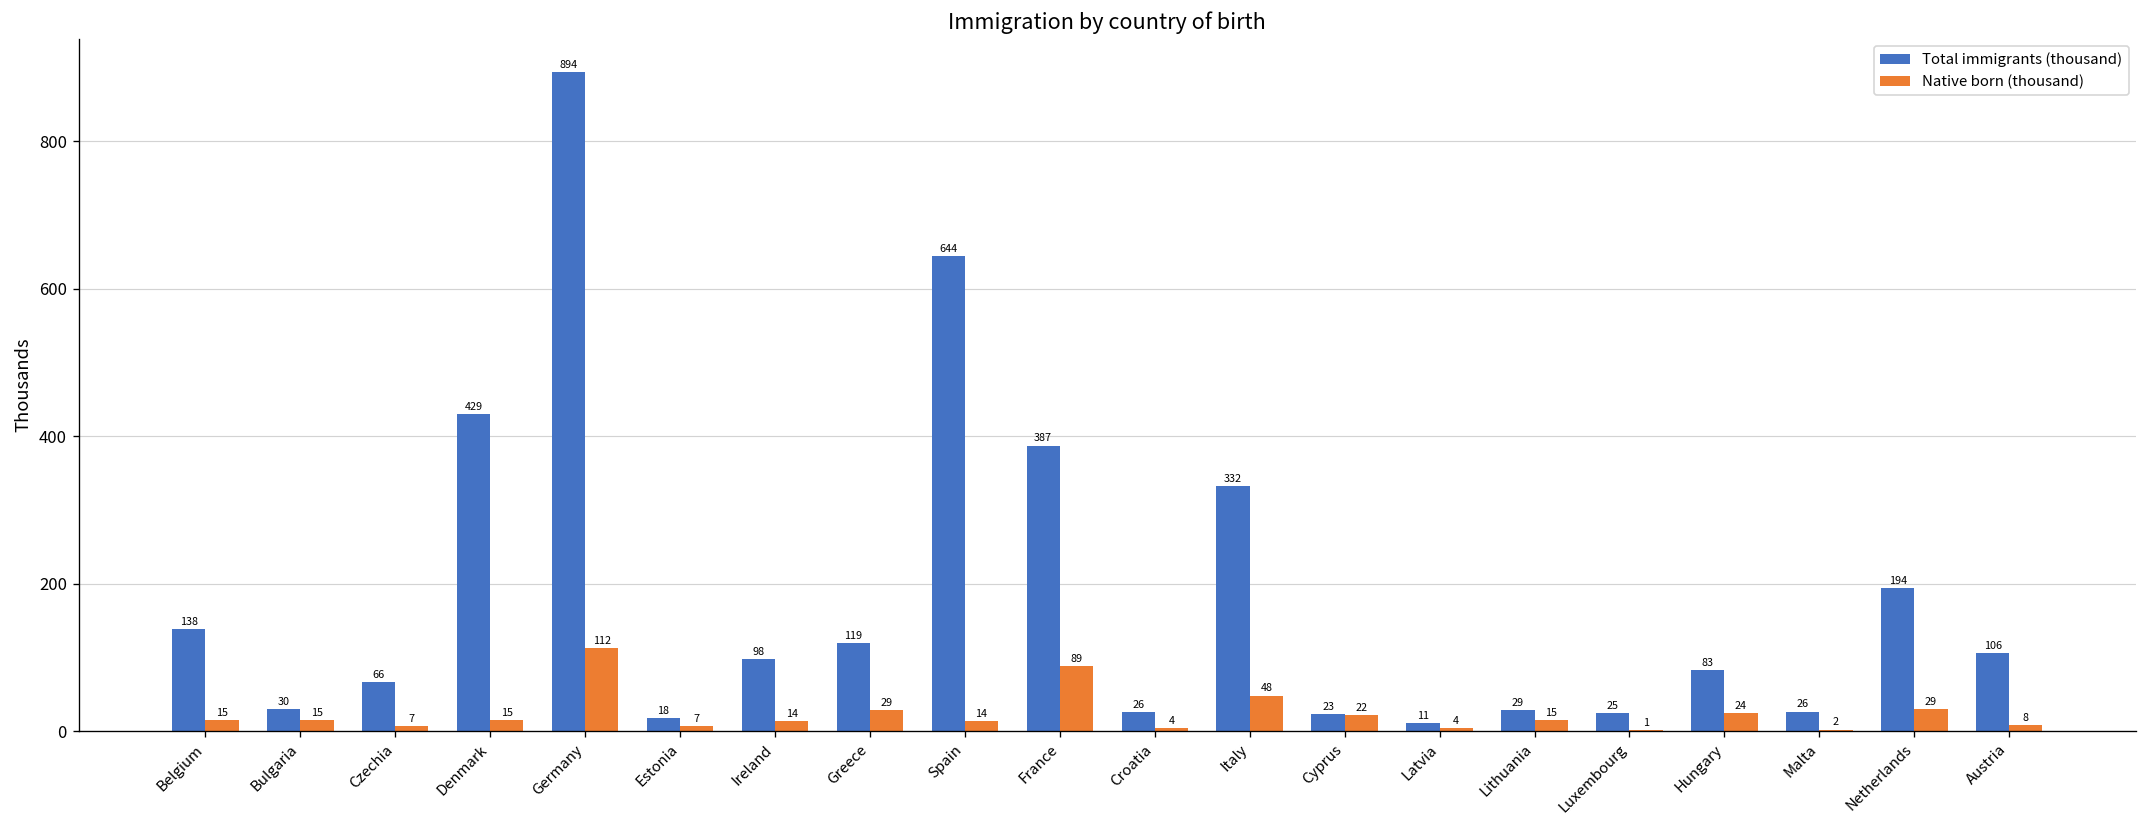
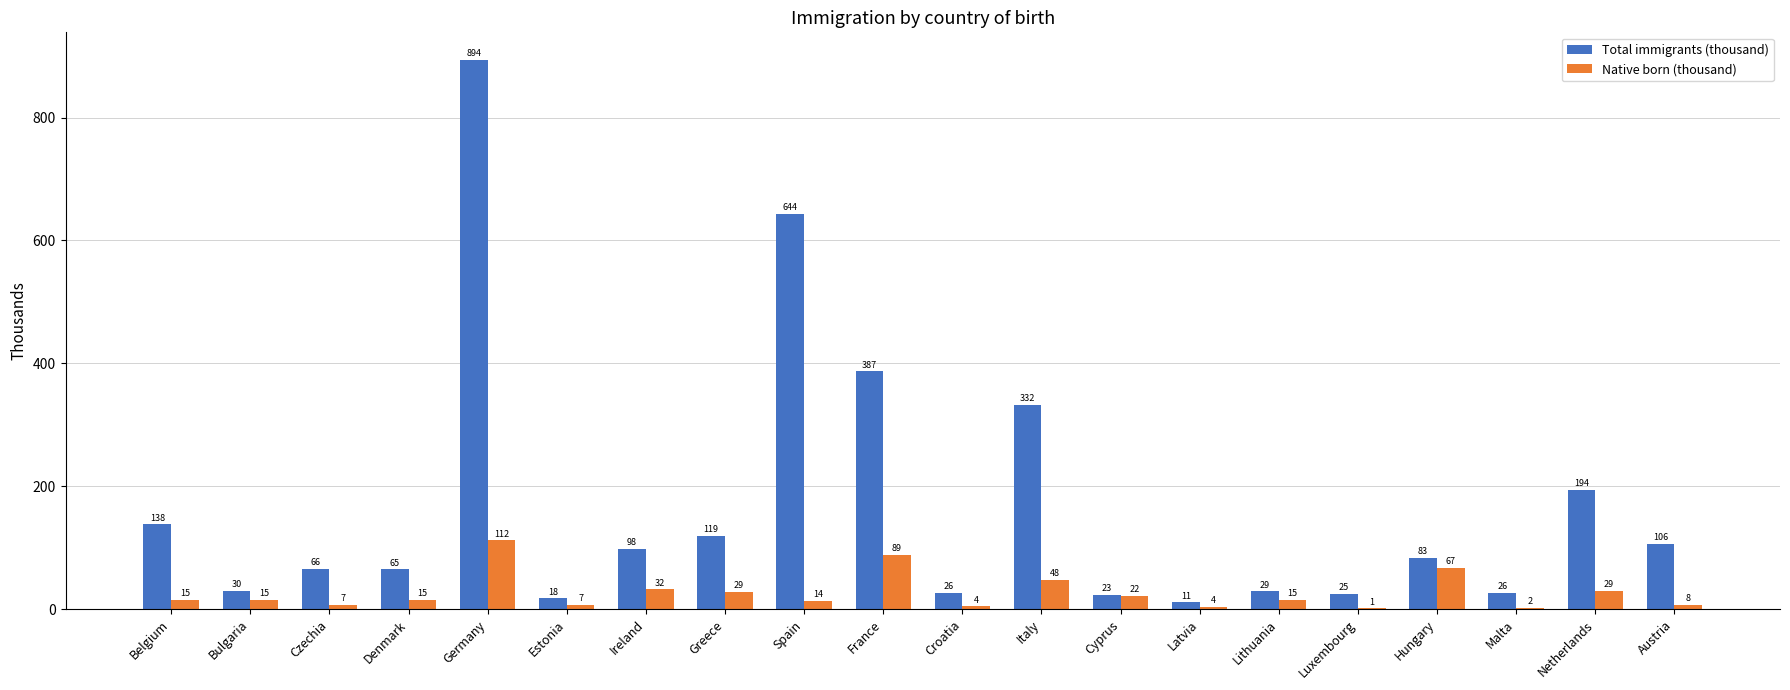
Total immigrants (thousand), Denmark: 429 -> 65
Native born (thousand), Ireland: 14 -> 32
Native born (thousand), Hungary: 24 -> 67
